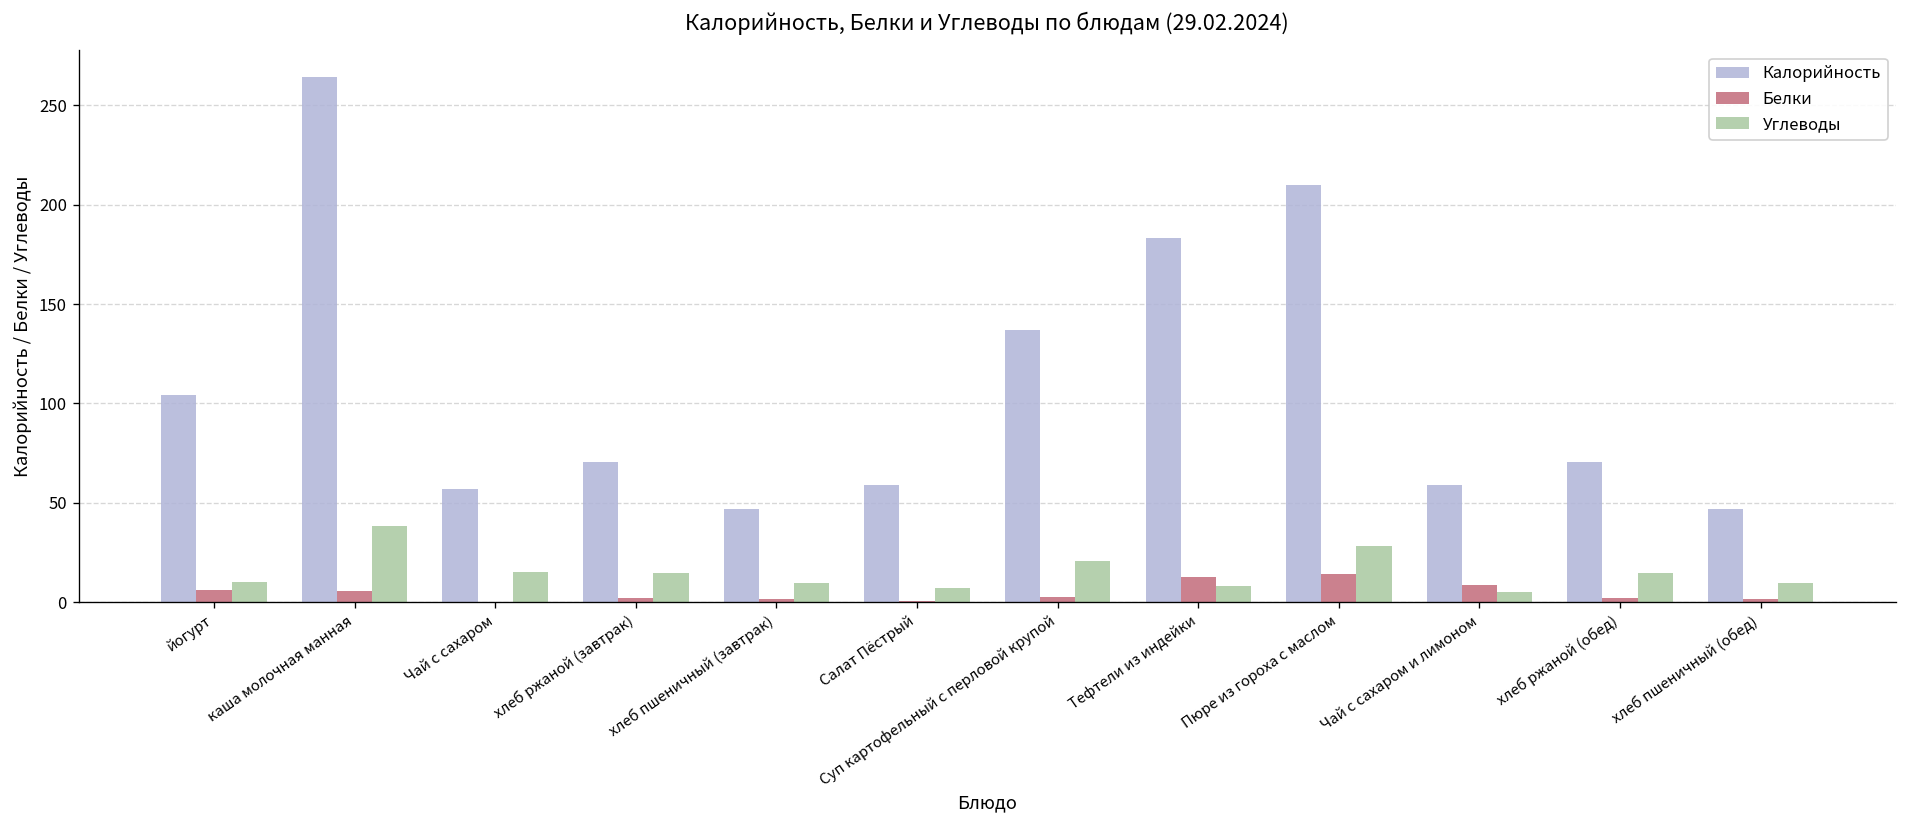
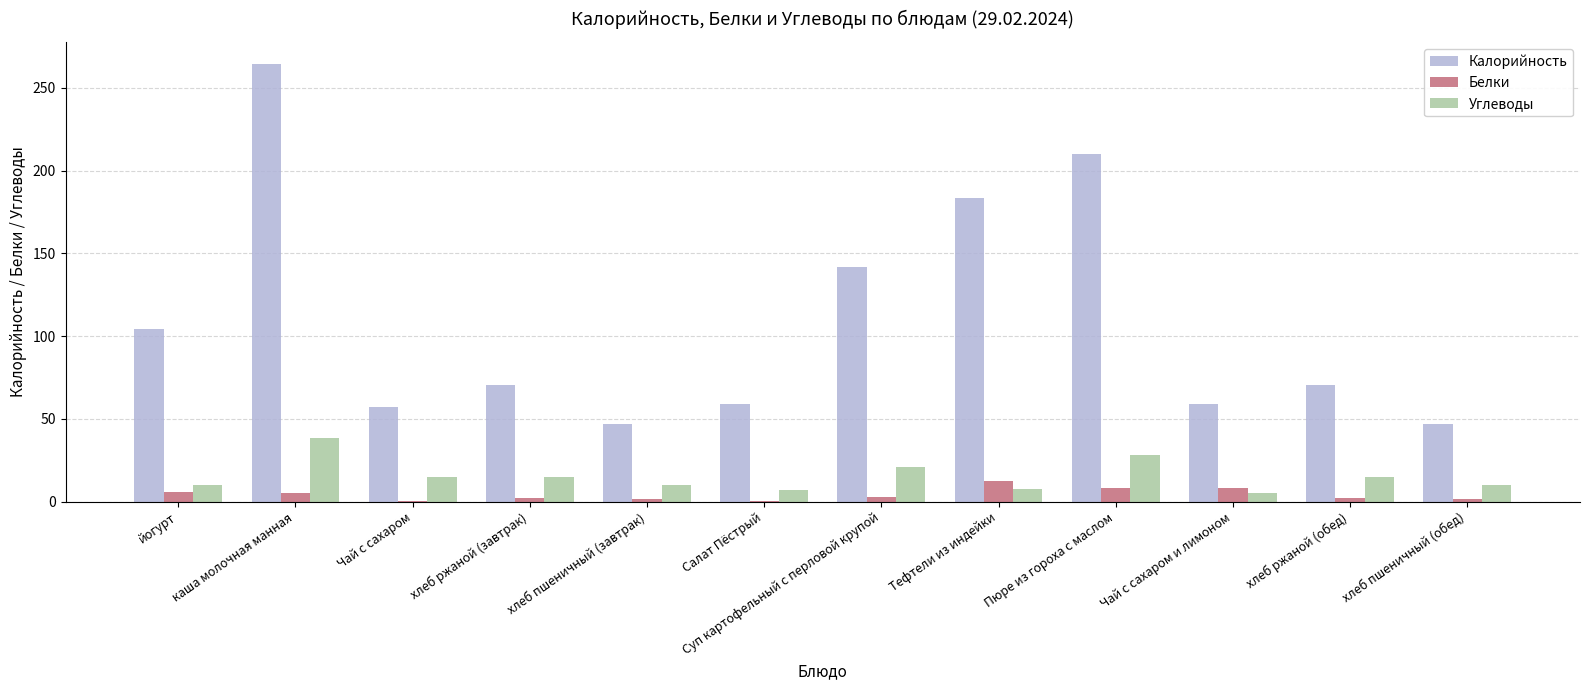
Калорийность, Суп картофельный с перловой крупой: 137 -> 142
Белки, Пюре из гороха с маслом: 14 -> 8
